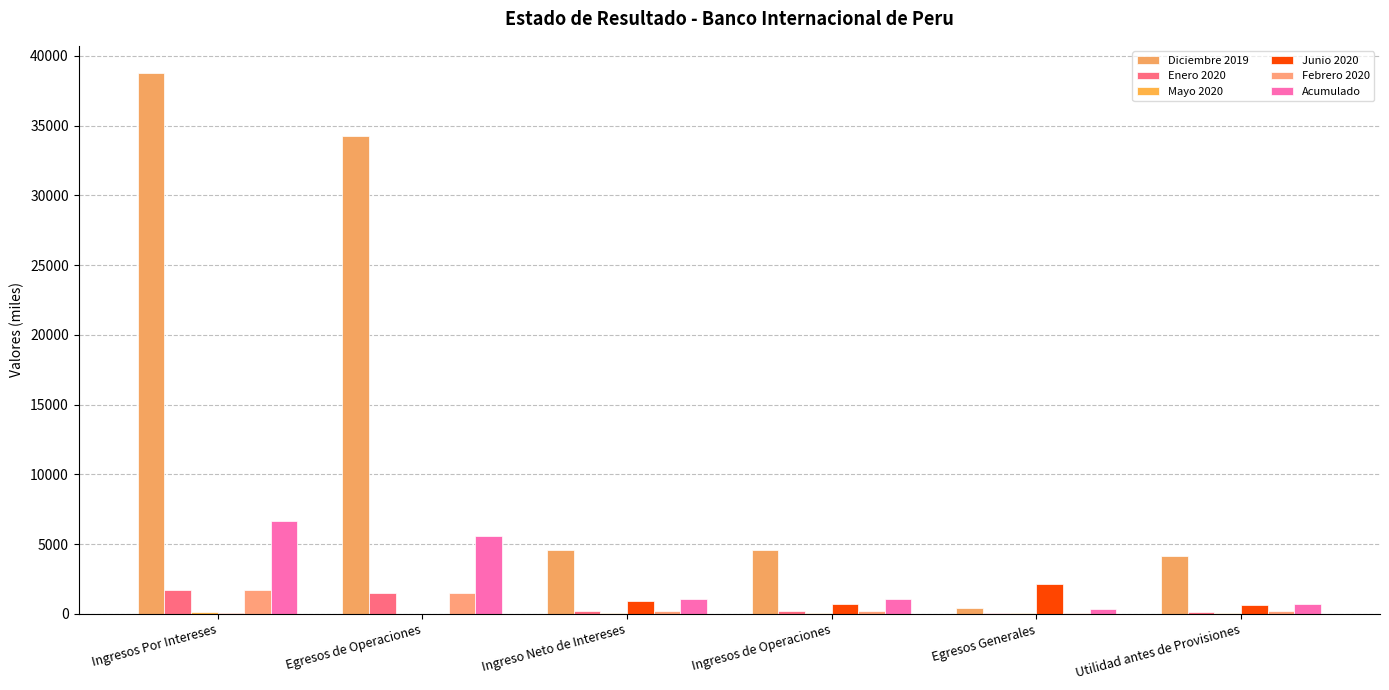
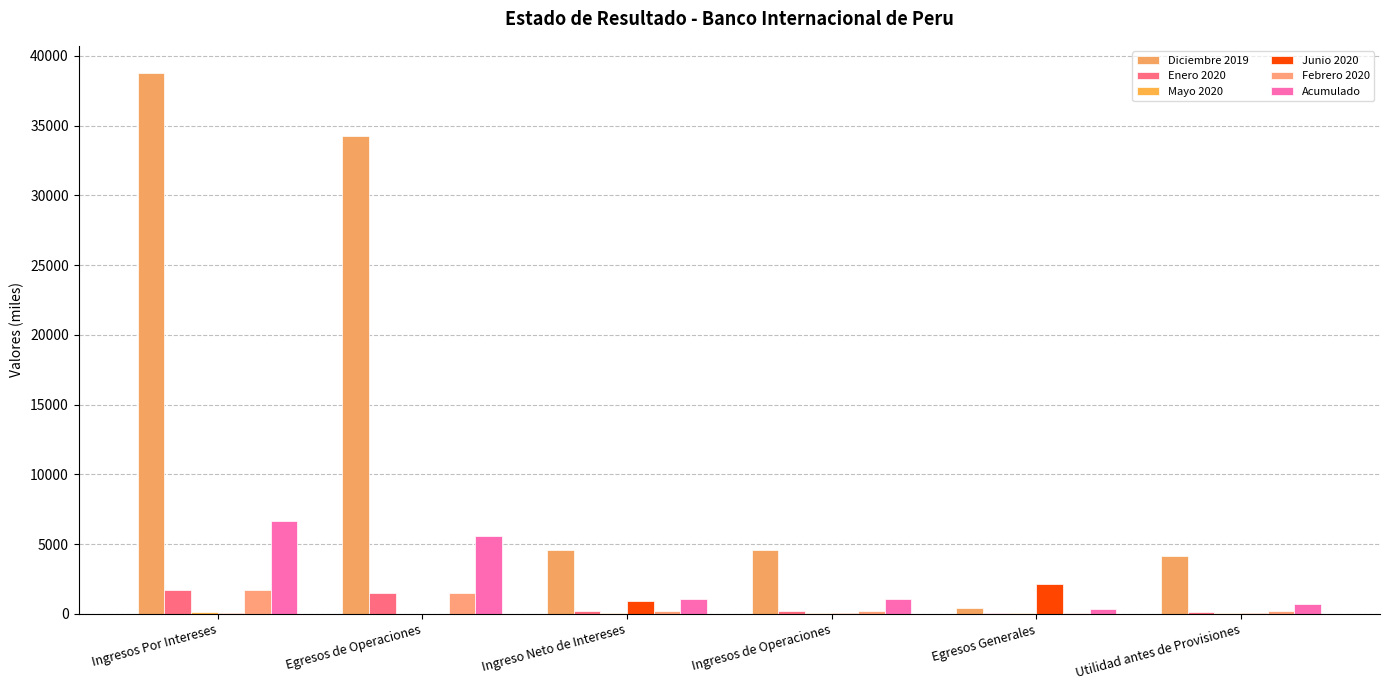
Junio 2020, Ingresos de Operaciones: 700 -> 100
Junio 2020, Utilidad antes de Provisiones: 600 -> 0
